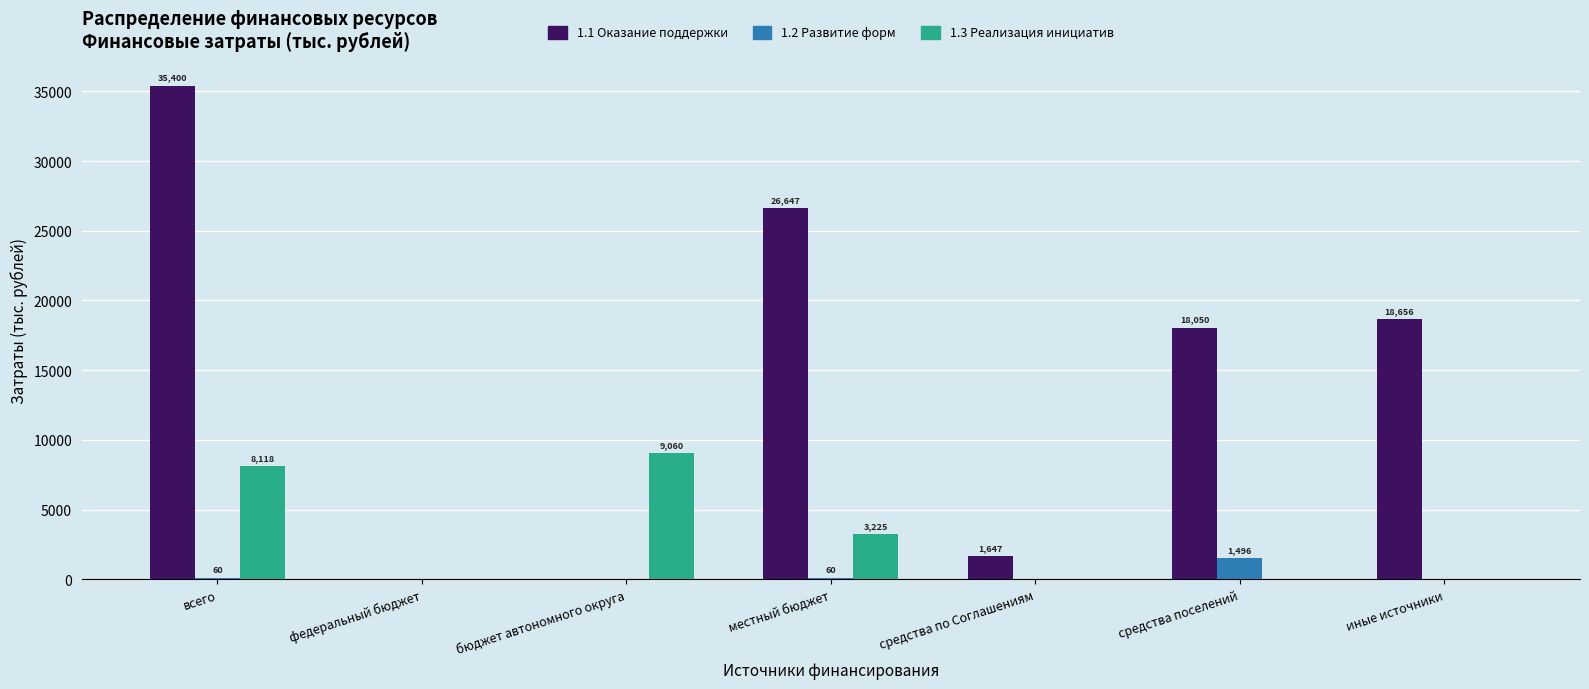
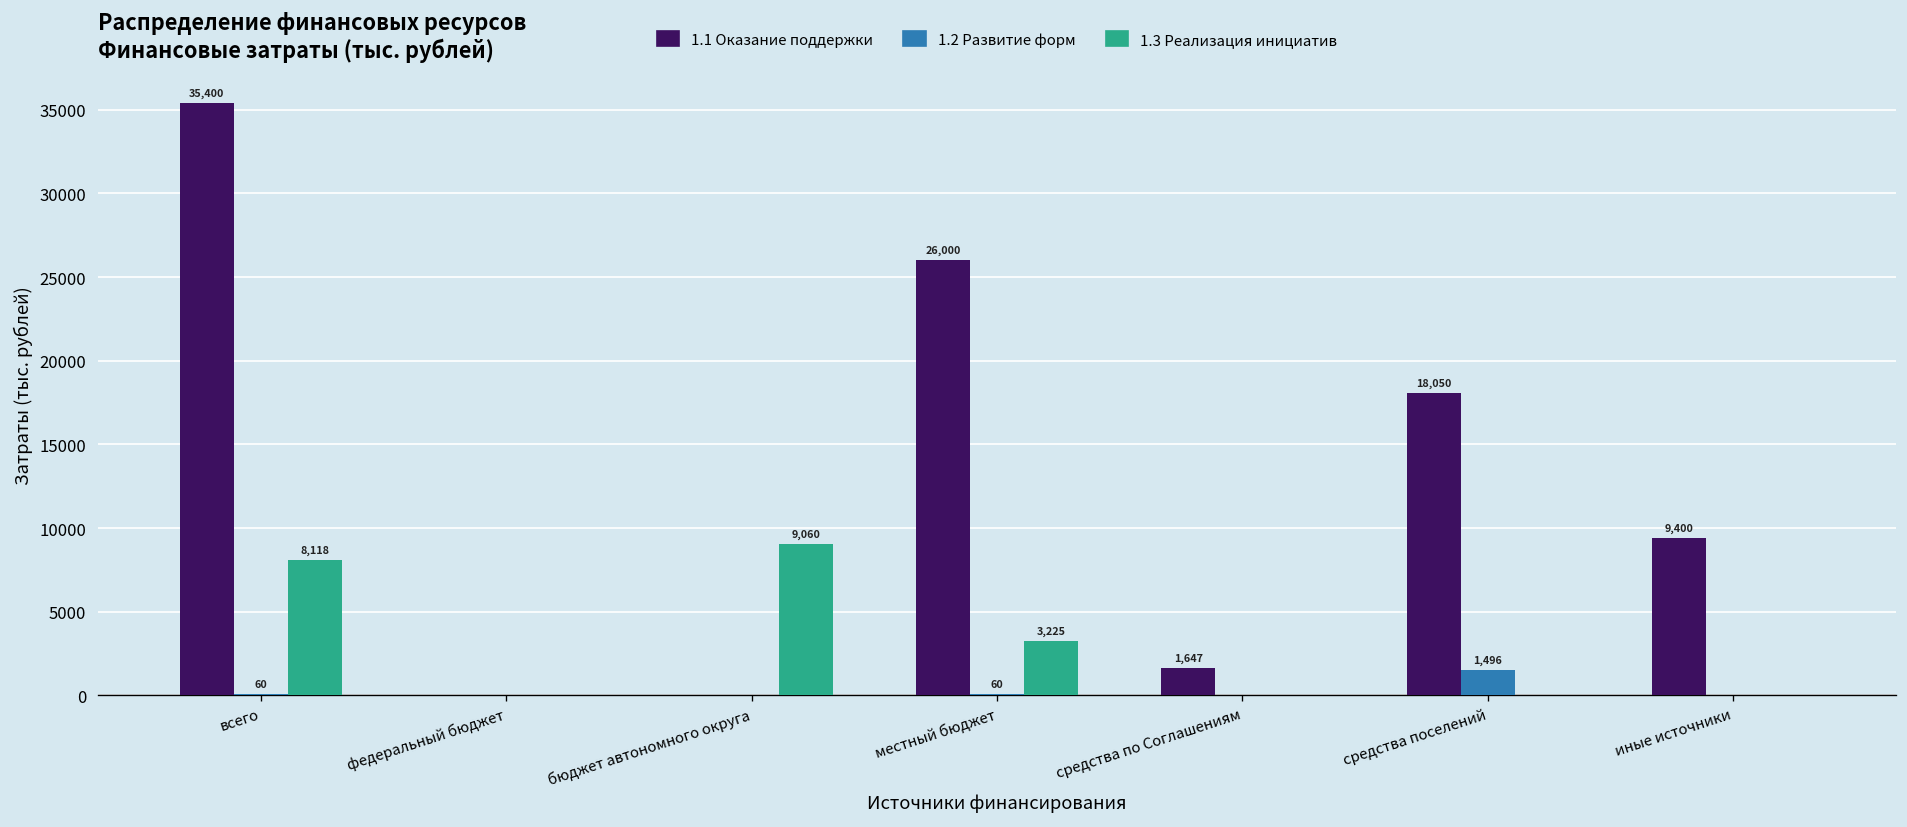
1.1 Оказание поддержки, местный бюджет: 26,647 -> 26,000
1.1 Оказание поддержки, иные источники: 18,656 -> 9,400
